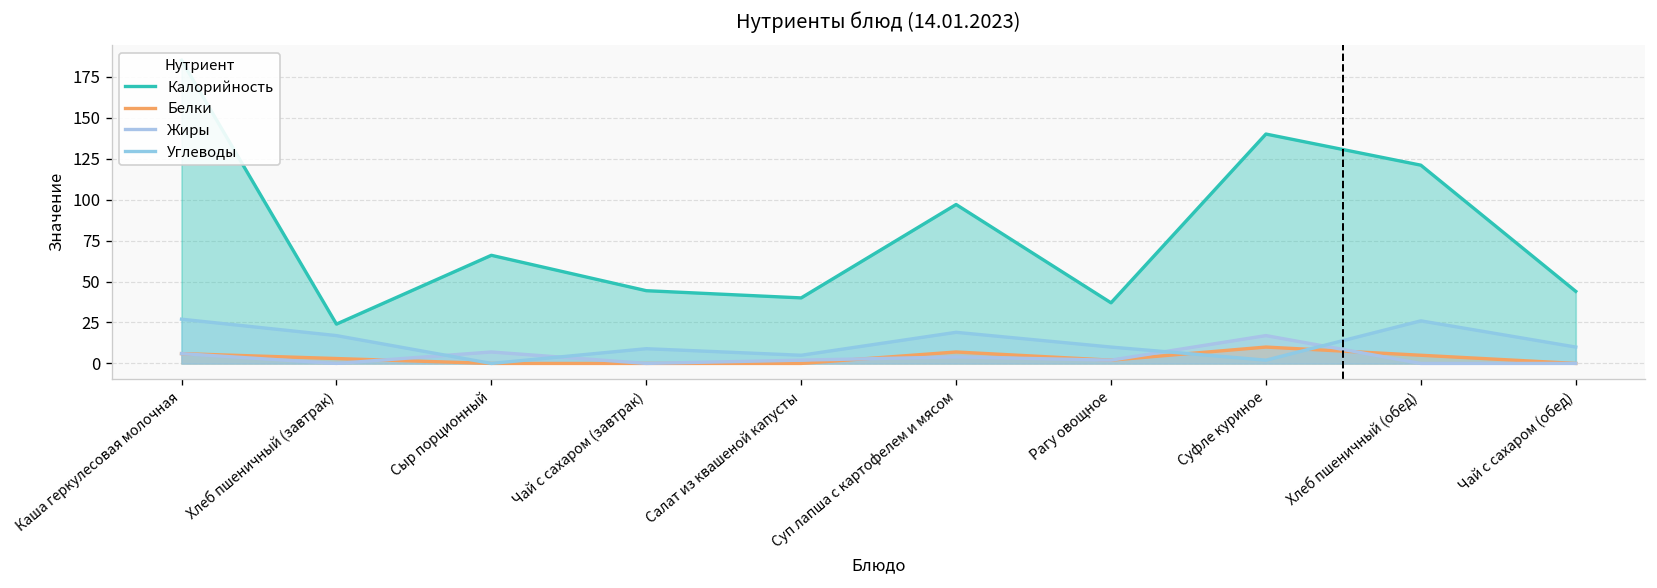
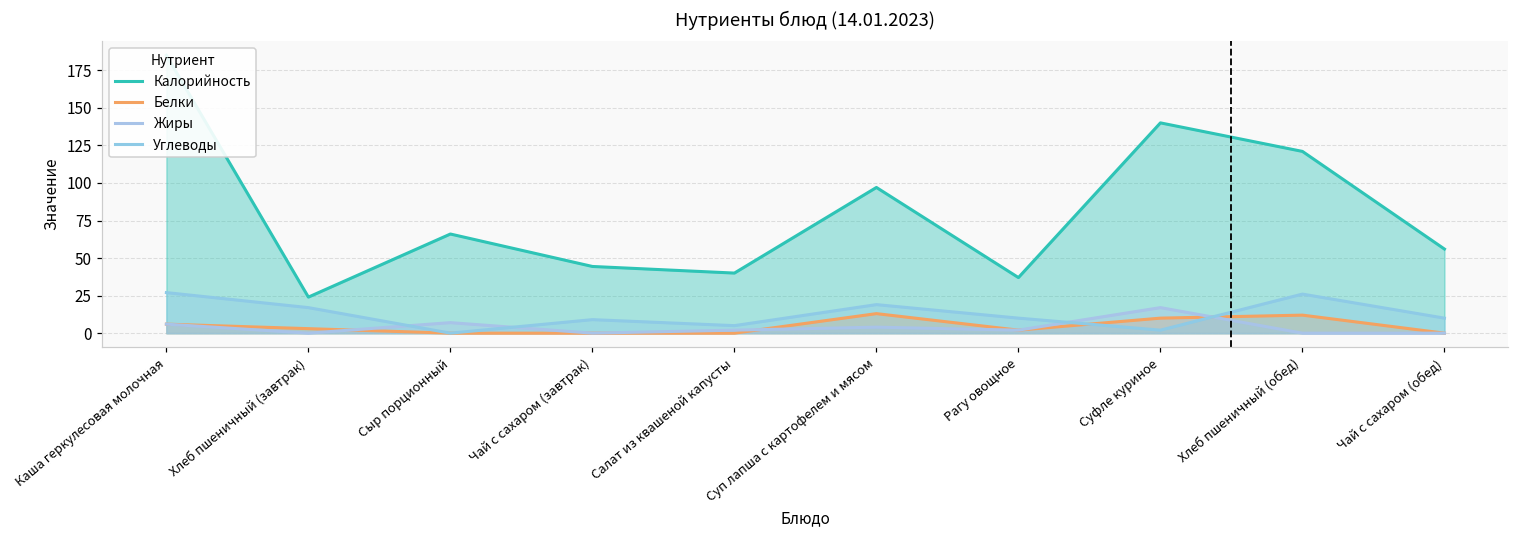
Белки, Суп лапша с картофелем и мясом: 7 -> 13
Белки, Хлеб пшеничный (обед): 5 -> 12
Калорийность, Чай с сахаром (обед): 44 -> 56
